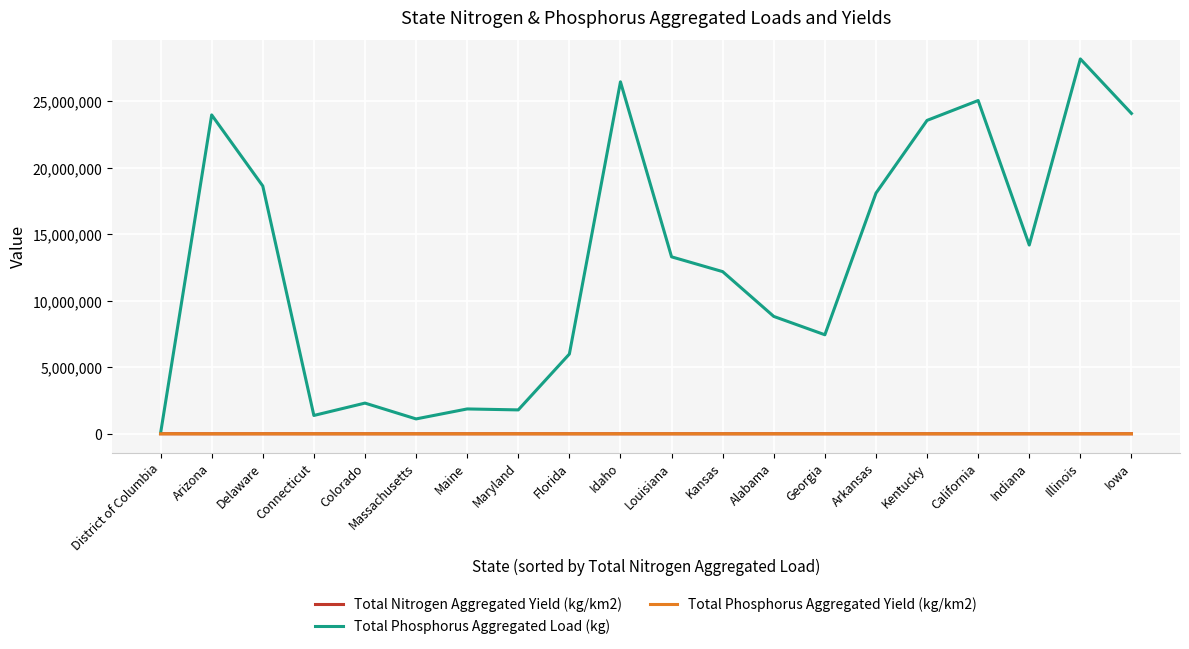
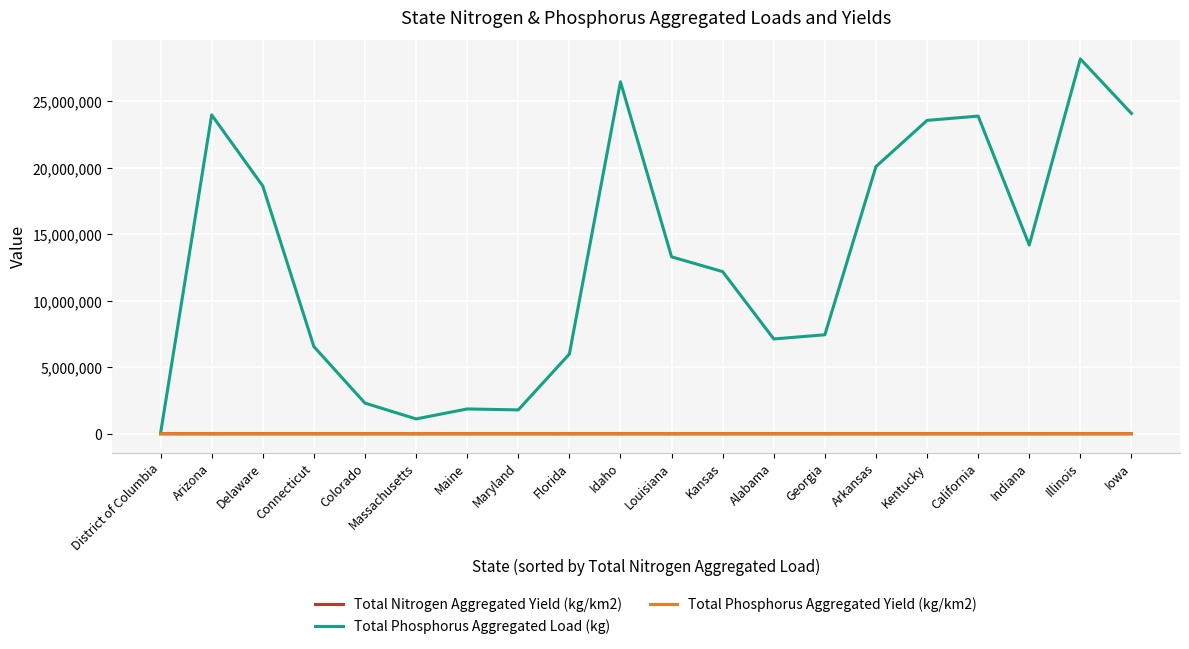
Total Phosphorus Aggregated Load (kg), Connecticut: 1,400,000 -> 6,600,000
Total Phosphorus Aggregated Load (kg), Alabama: 8,800,000 -> 7,100,000
Total Phosphorus Aggregated Load (kg), Arkansas: 18,100,000 -> 20,100,000
Total Phosphorus Aggregated Load (kg), California: 25,100,000 -> 23,900,000
